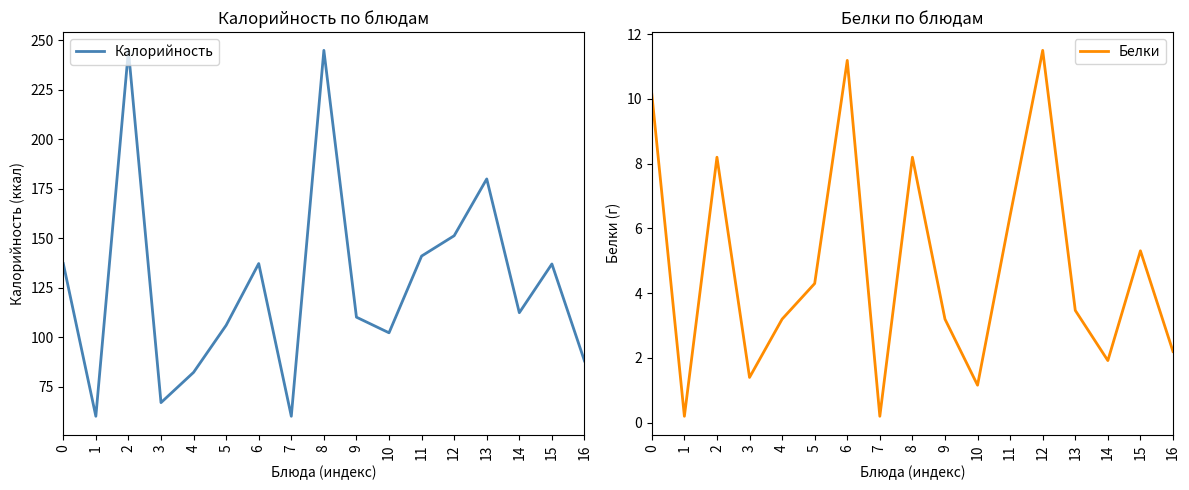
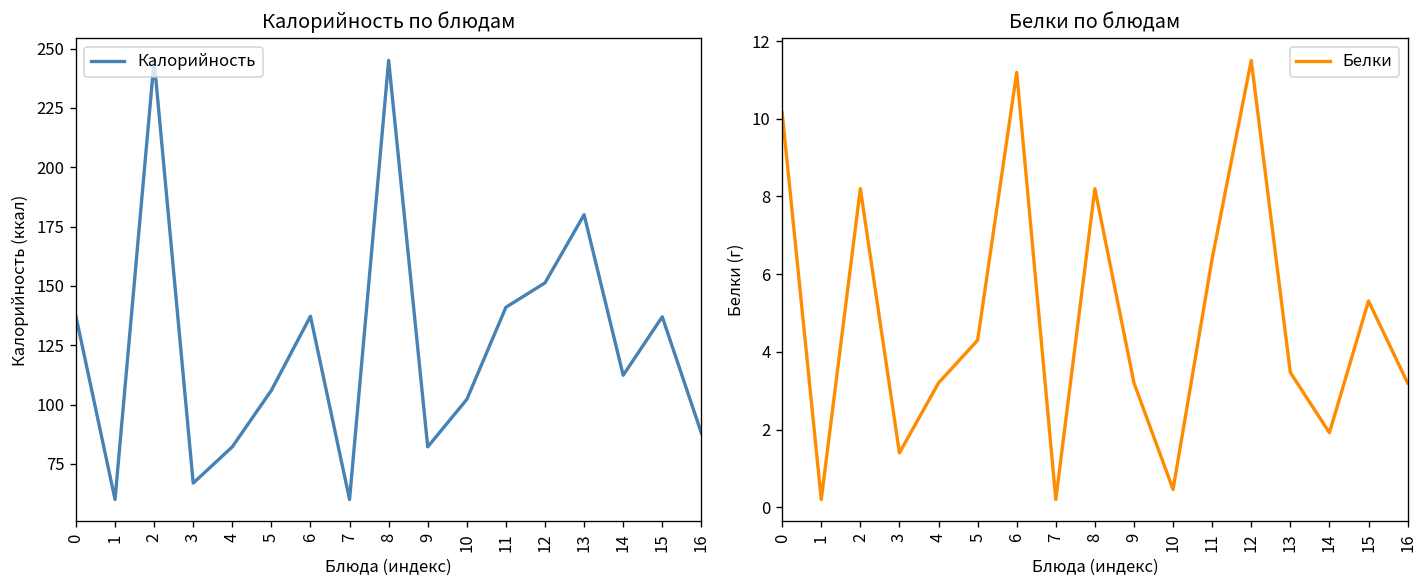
Калорийность по блюдам, 9: 110 -> 82
Белки по блюдам, 10: 1.2 -> 0.5
Белки по блюдам, 16: 2.2 -> 3.2
